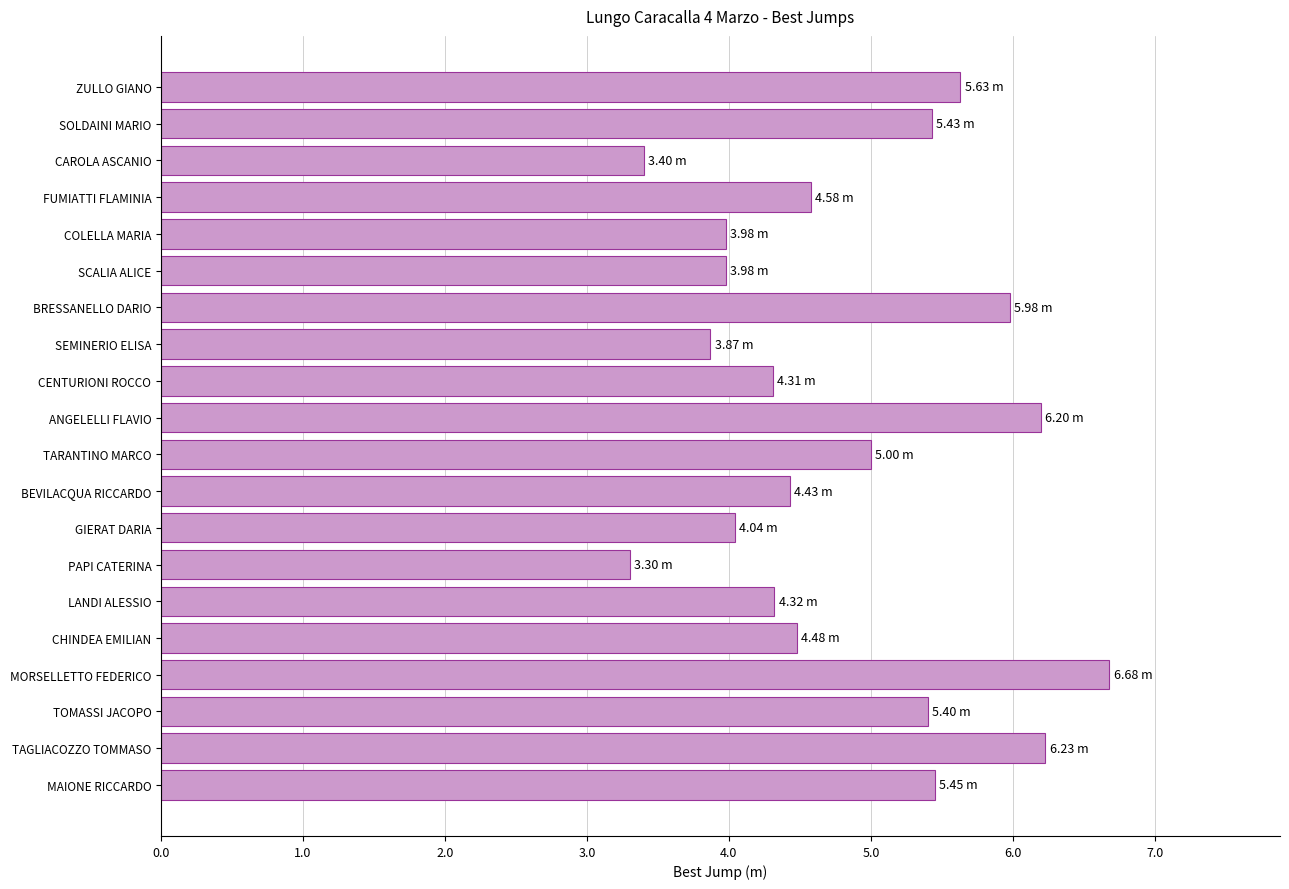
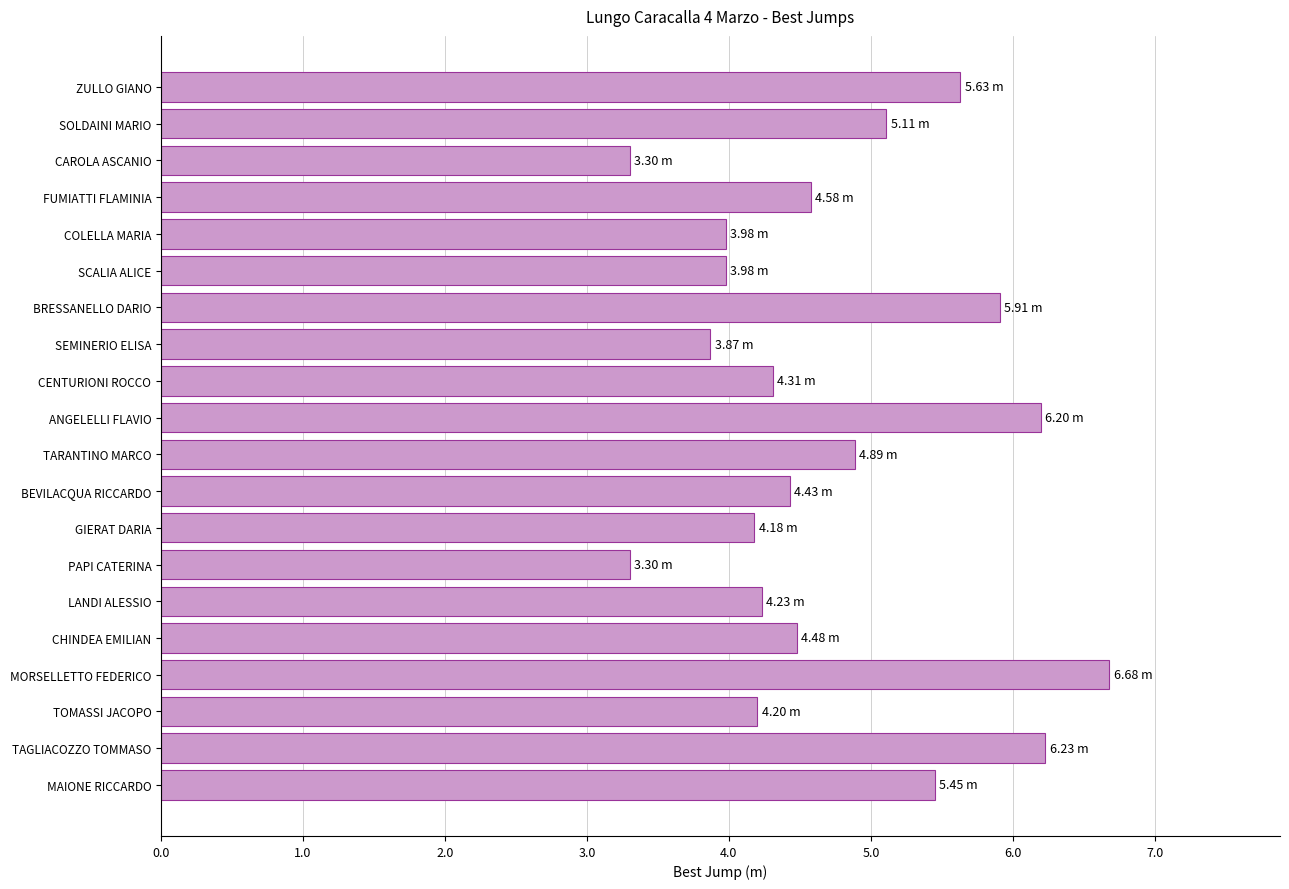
SOLDAINI MARIO: 5.43 -> 5.11
CAROLA ASCANIO: 3.40 -> 3.30
BRESSANELLO DARIO: 5.98 -> 5.91
TARANTINO MARCO: 5.00 -> 4.89
GIERAT DARIA: 4.04 -> 4.18
LANDI ALESSIO: 4.32 -> 4.23
TOMASSI JACOPO: 5.40 -> 4.20
